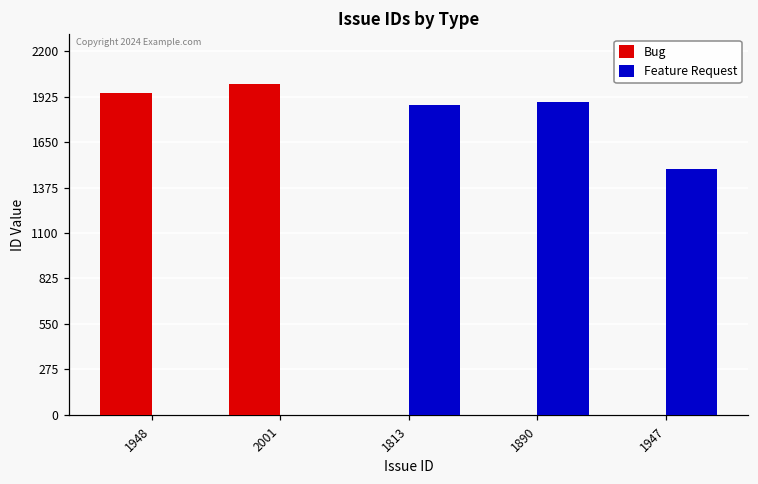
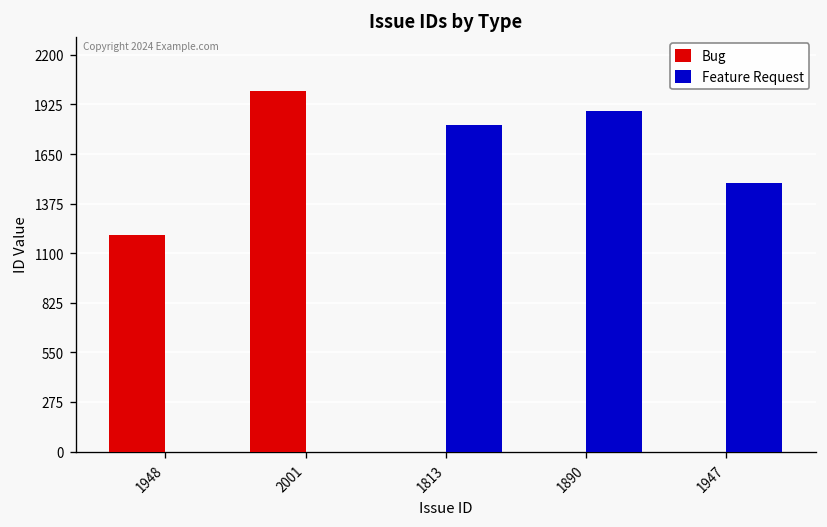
Bug, 1948: 1950 -> 1200
Feature Request, 1813: 1870 -> 1810
